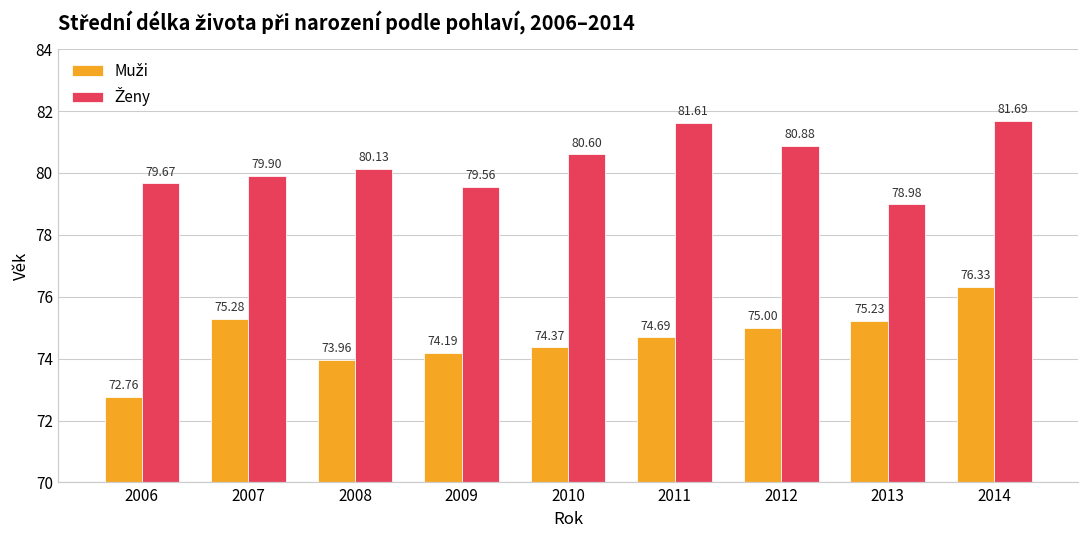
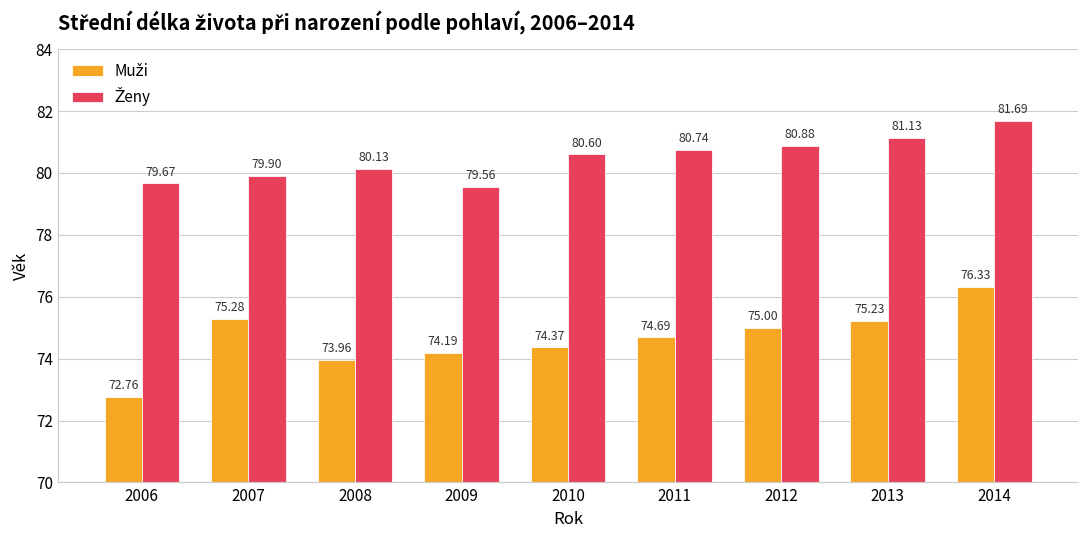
Ženy, 2011: 81.61 -> 80.74
Ženy, 2013: 78.98 -> 81.13
